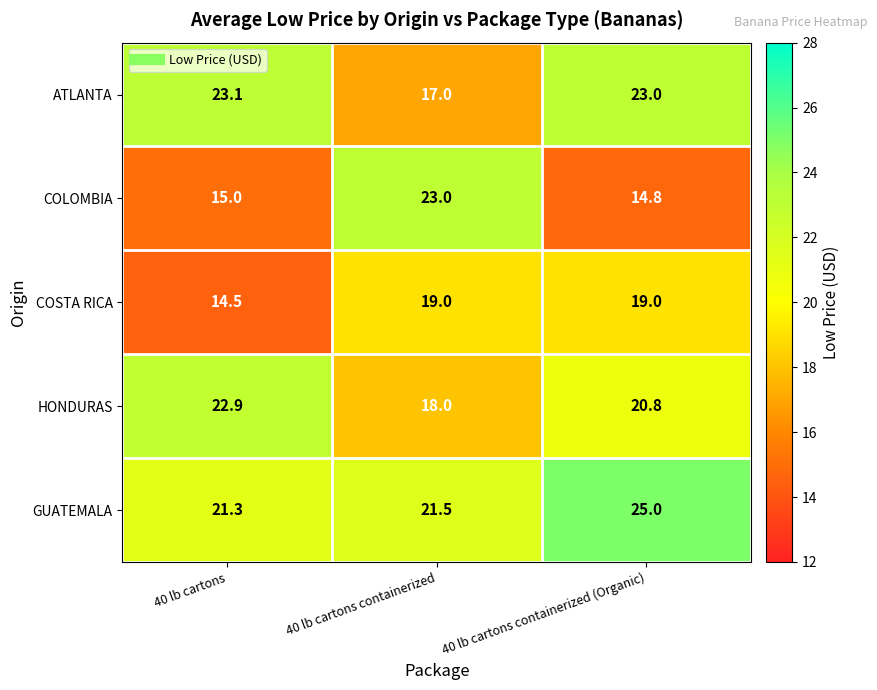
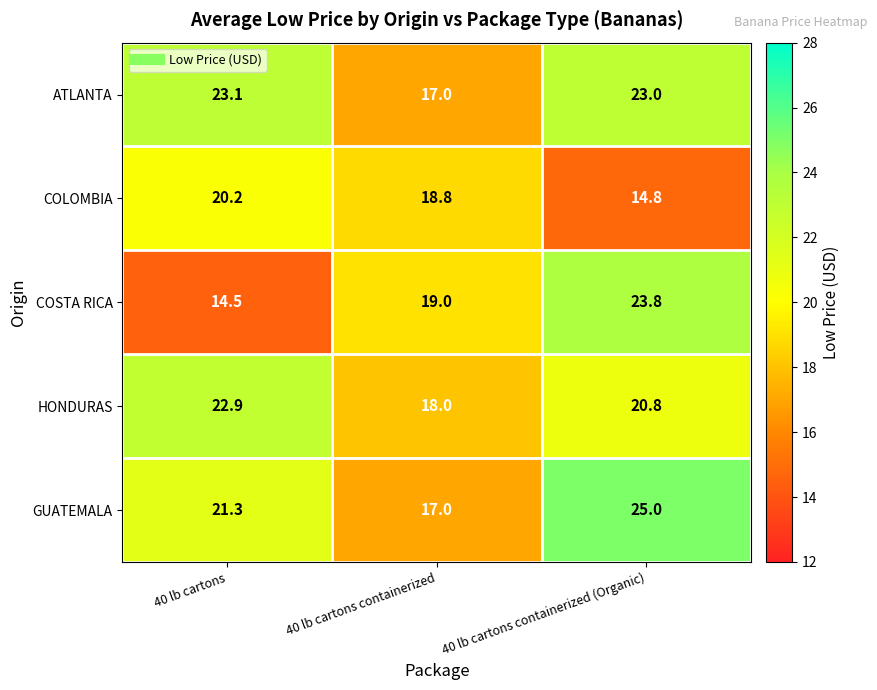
COLOMBIA, 40 lb cartons: 15.0 -> 20.2
COLOMBIA, 40 lb cartons containerized: 23.0 -> 18.8
COSTA RICA, 40 lb cartons containerized (Organic): 19.0 -> 23.8
GUATEMALA, 40 lb cartons containerized: 21.5 -> 17.0
